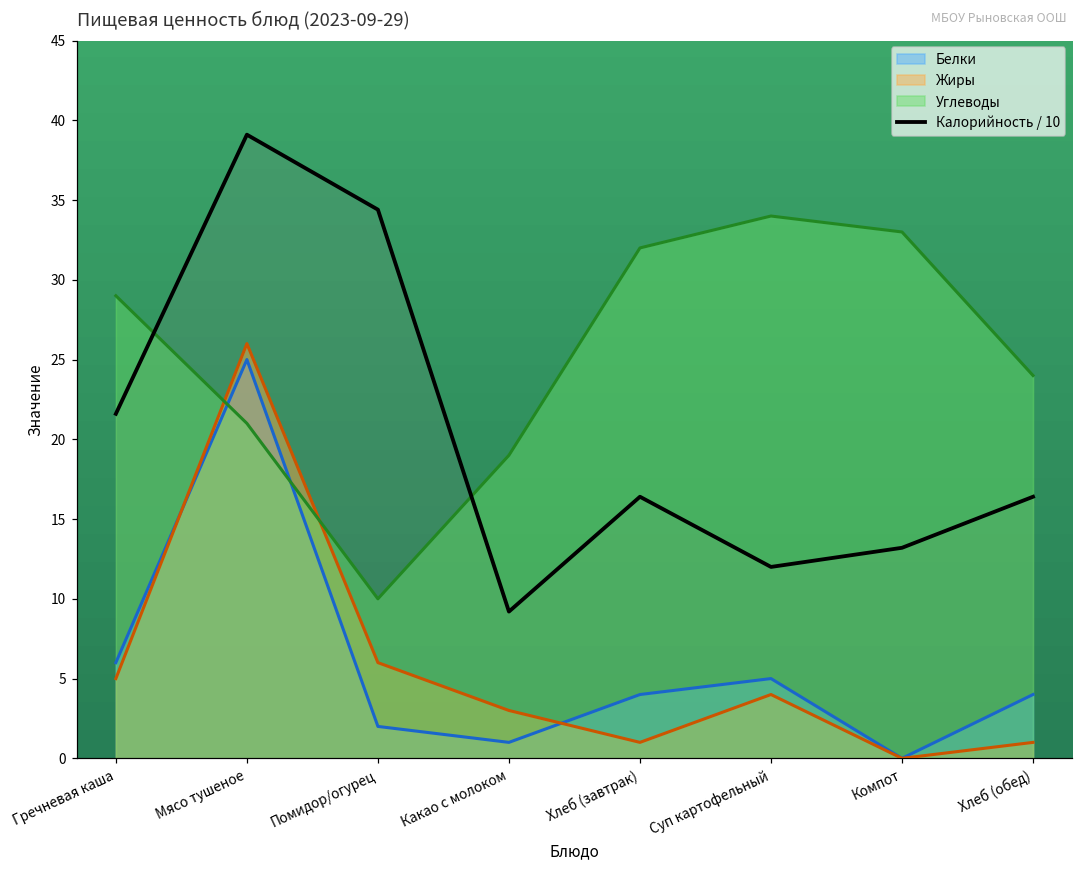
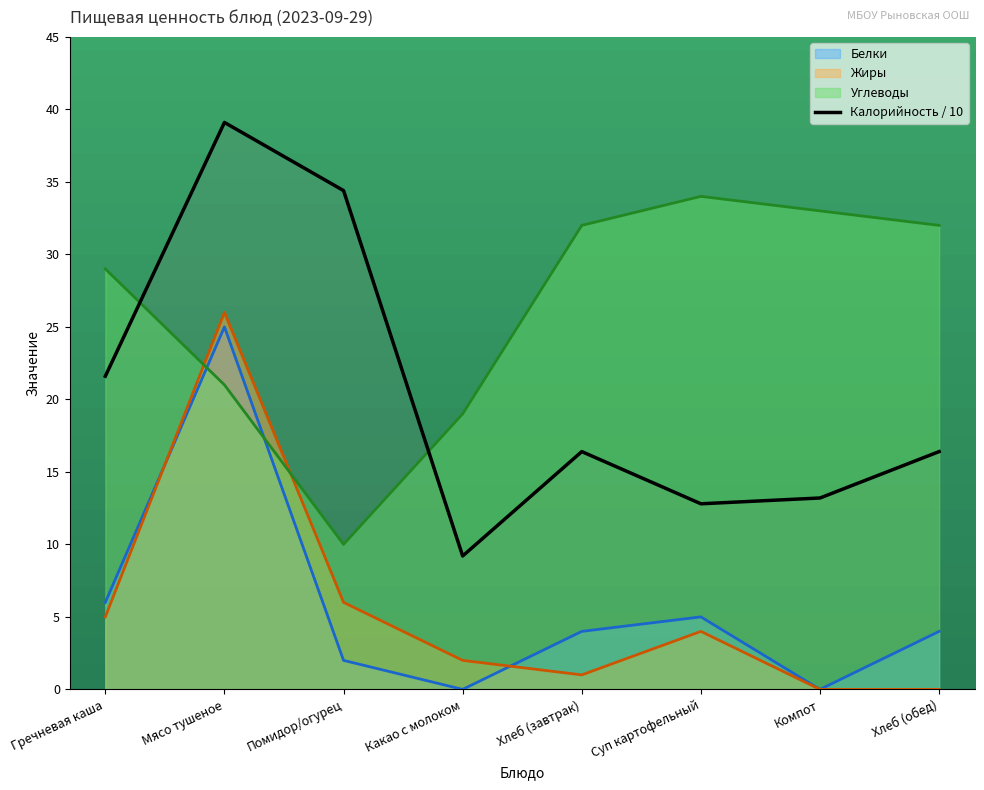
Белки, Какао с молоком: 1 -> 0
Жиры, Какао с молоком: 3 -> 2
Калорийность / 10, Суп картофельный: 12.0 -> 12.8
Жиры, Хлеб (обед): 1 -> 0
Углеводы, Хлеб (обед): 24 -> 32
